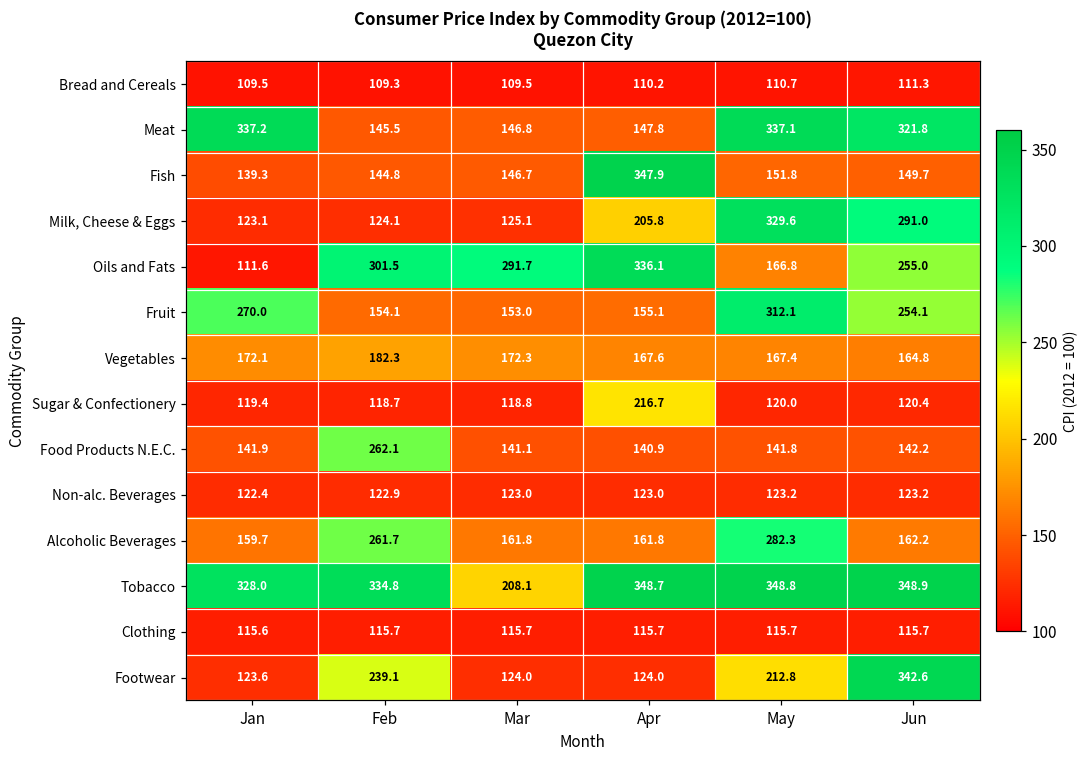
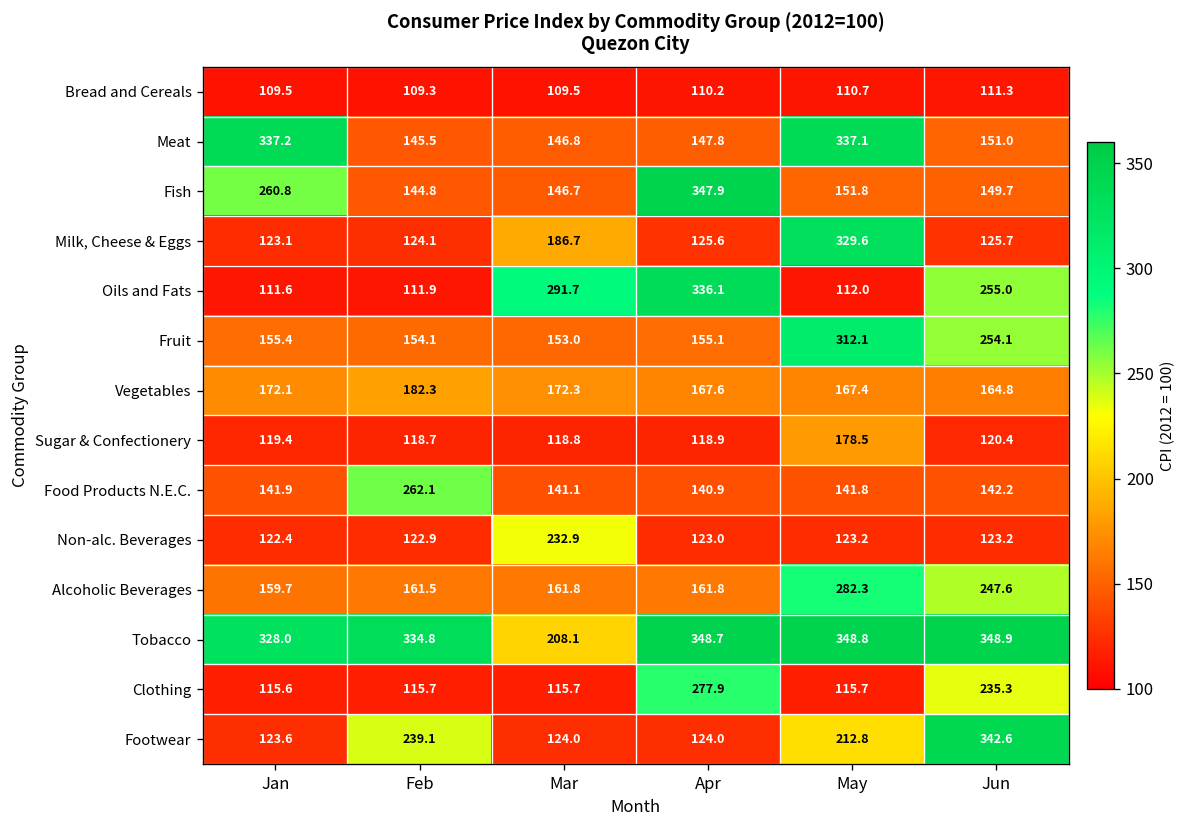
Meat, Jun: 321.8 -> 151.0
Fish, Jan: 139.3 -> 260.8
Milk, Cheese & Eggs, Mar: 125.1 -> 186.7
Milk, Cheese & Eggs, Apr: 205.8 -> 125.6
Milk, Cheese & Eggs, Jun: 291.0 -> 125.7
Oils and Fats, Feb: 301.5 -> 111.9
Oils and Fats, May: 166.8 -> 112.0
Fruit, Jan: 270.0 -> 155.4
Sugar & Confectionery, Apr: 216.7 -> 118.9
Sugar & Confectionery, May: 120.0 -> 178.5
Non-alc. Beverages, Mar: 123.0 -> 232.9
Alcoholic Beverages, Feb: 261.7 -> 161.5
Alcoholic Beverages, Jun: 162.2 -> 247.6
Clothing, Apr: 115.7 -> 277.9
Clothing, Jun: 115.7 -> 235.3
